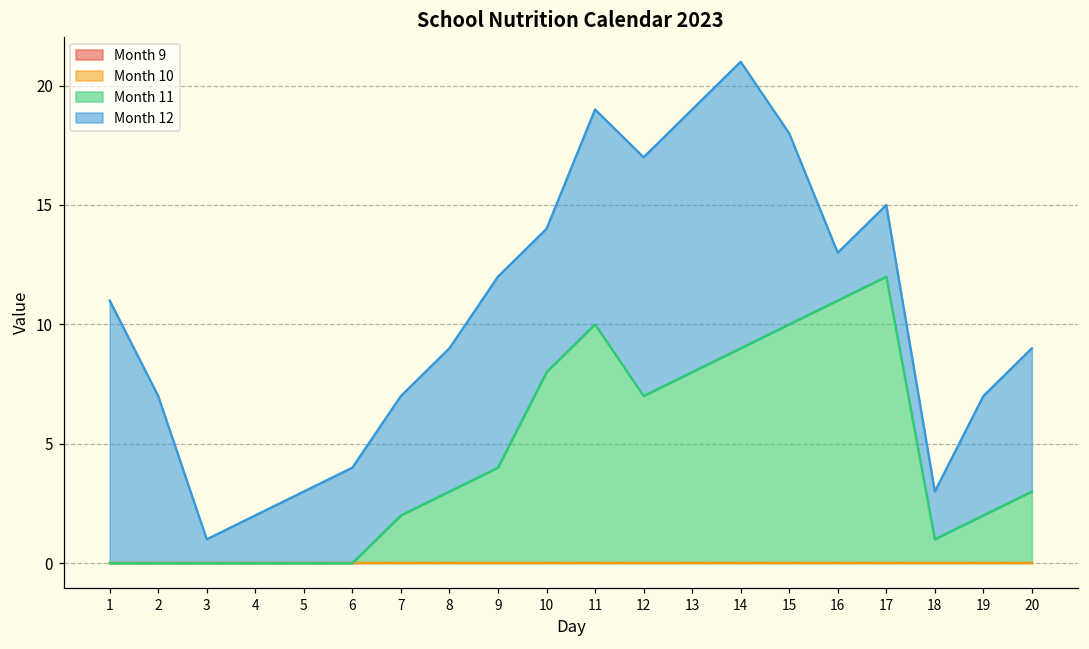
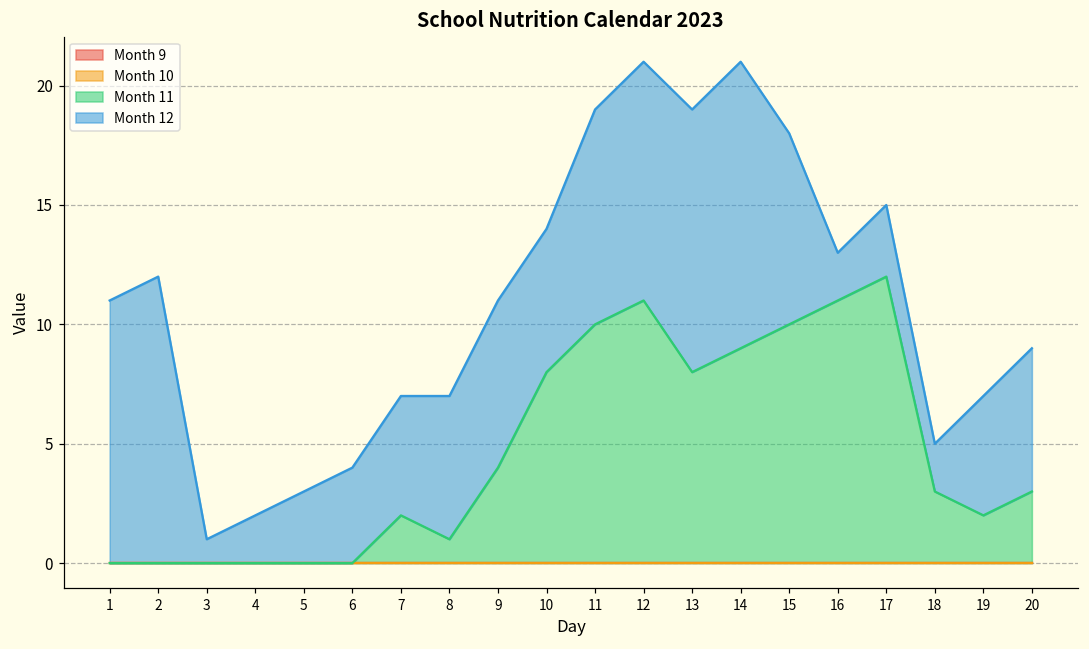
Month 12, 2: 7 -> 12
Month 11, 8: 3 -> 1
Month 12, 9: 8 -> 7
Month 11, 12: 7 -> 11
Month 11, 18: 1 -> 3
